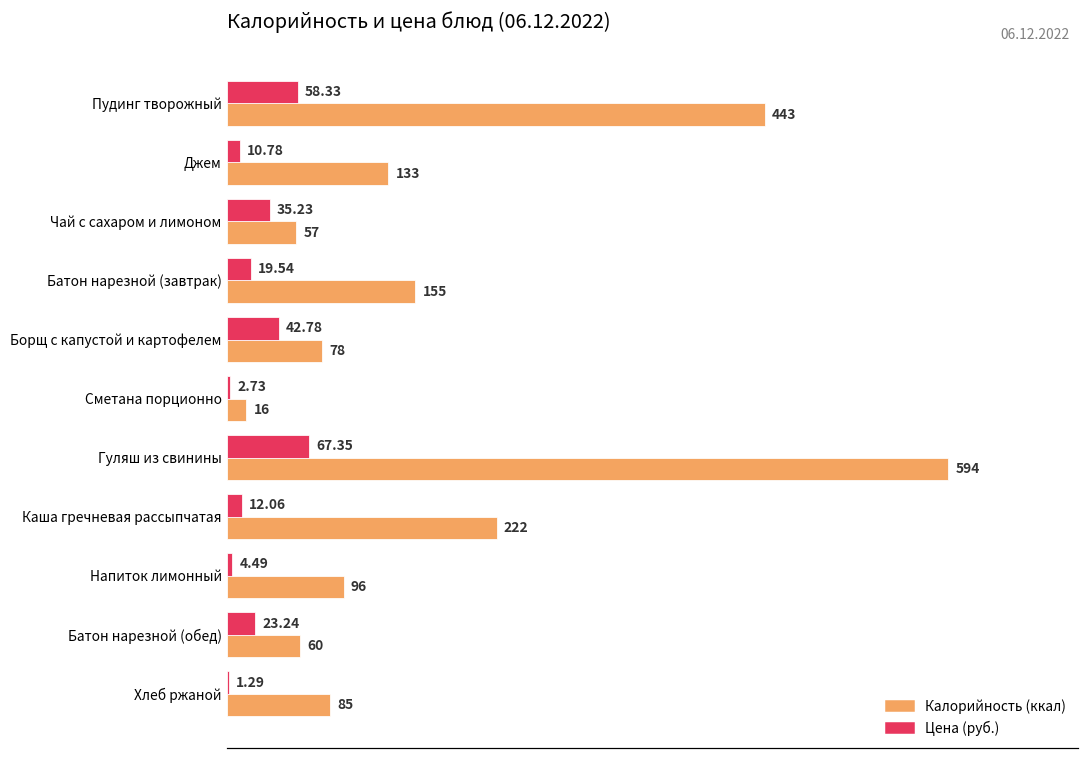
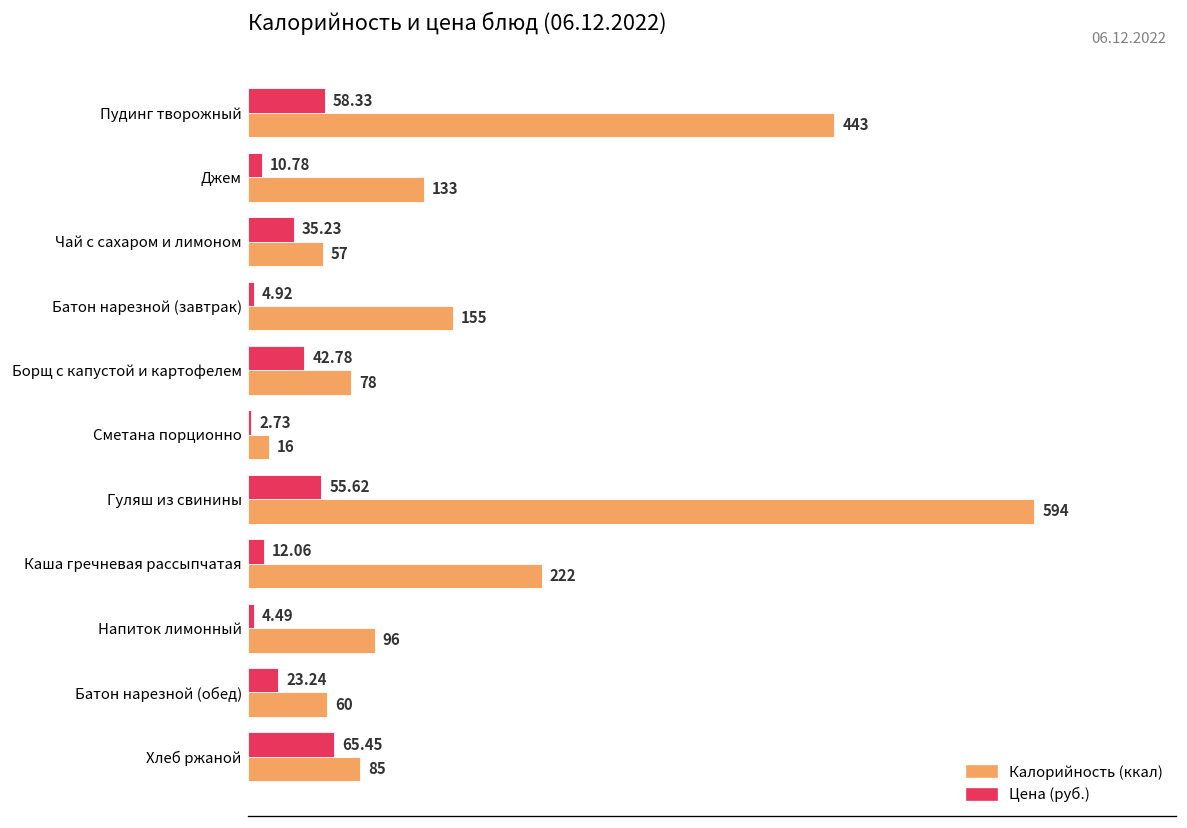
Цена (руб.), Батон нарезной (завтрак): 19.54 -> 4.92
Цена (руб.), Гуляш из свинины: 67.35 -> 55.62
Цена (руб.), Хлеб ржаной: 1.29 -> 65.45
